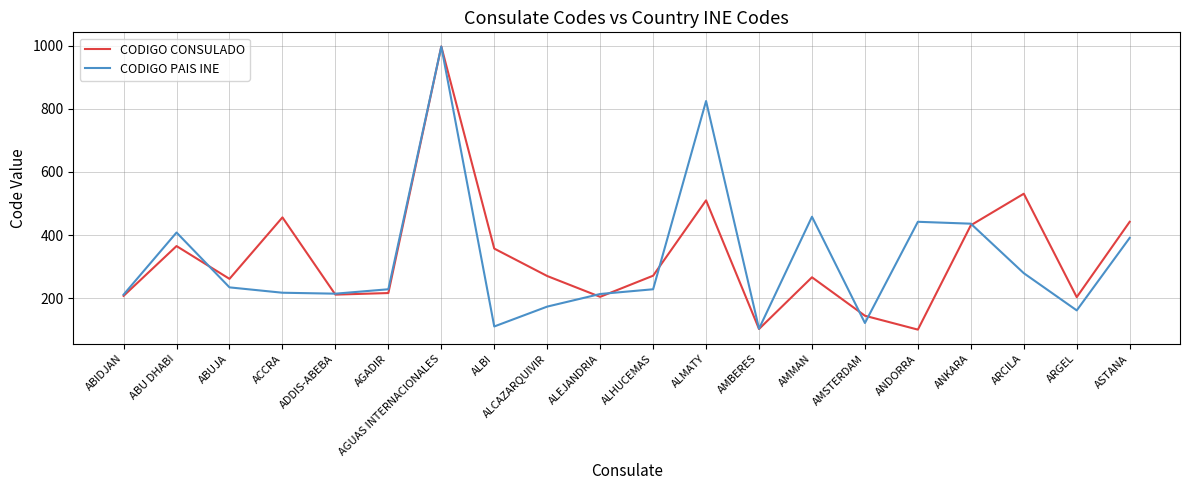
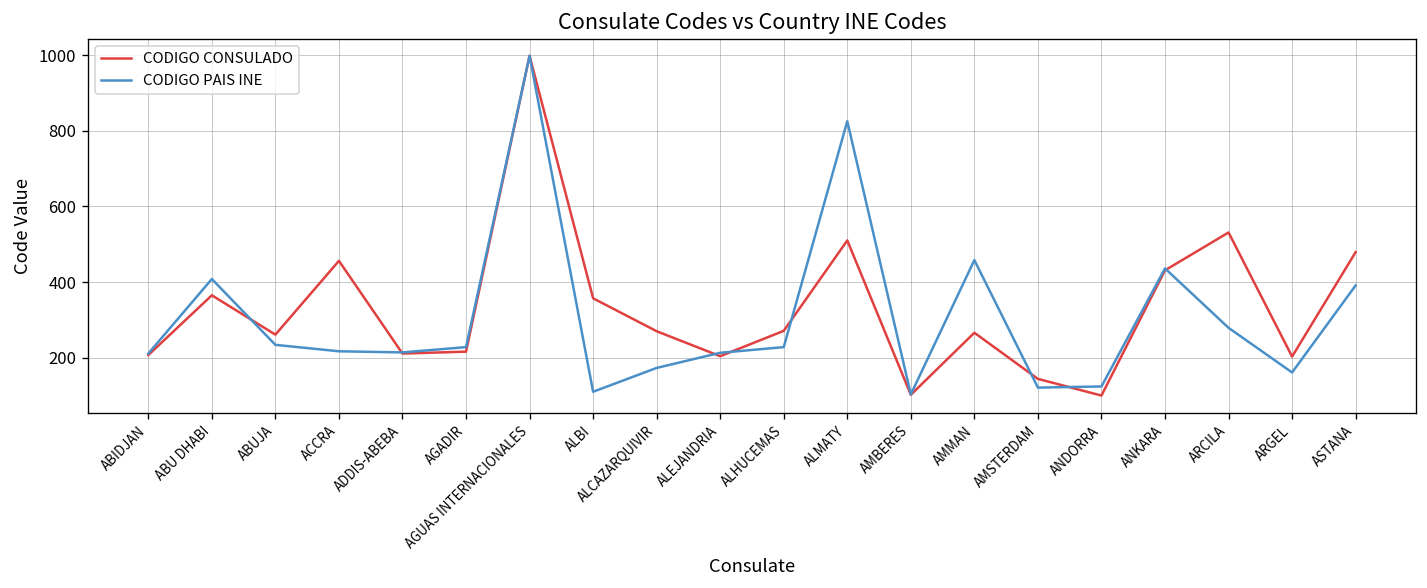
CODIGO PAIS INE, ANDORRA: 440 -> 120
CODIGO CONSULADO, ASTANA: 440 -> 480
